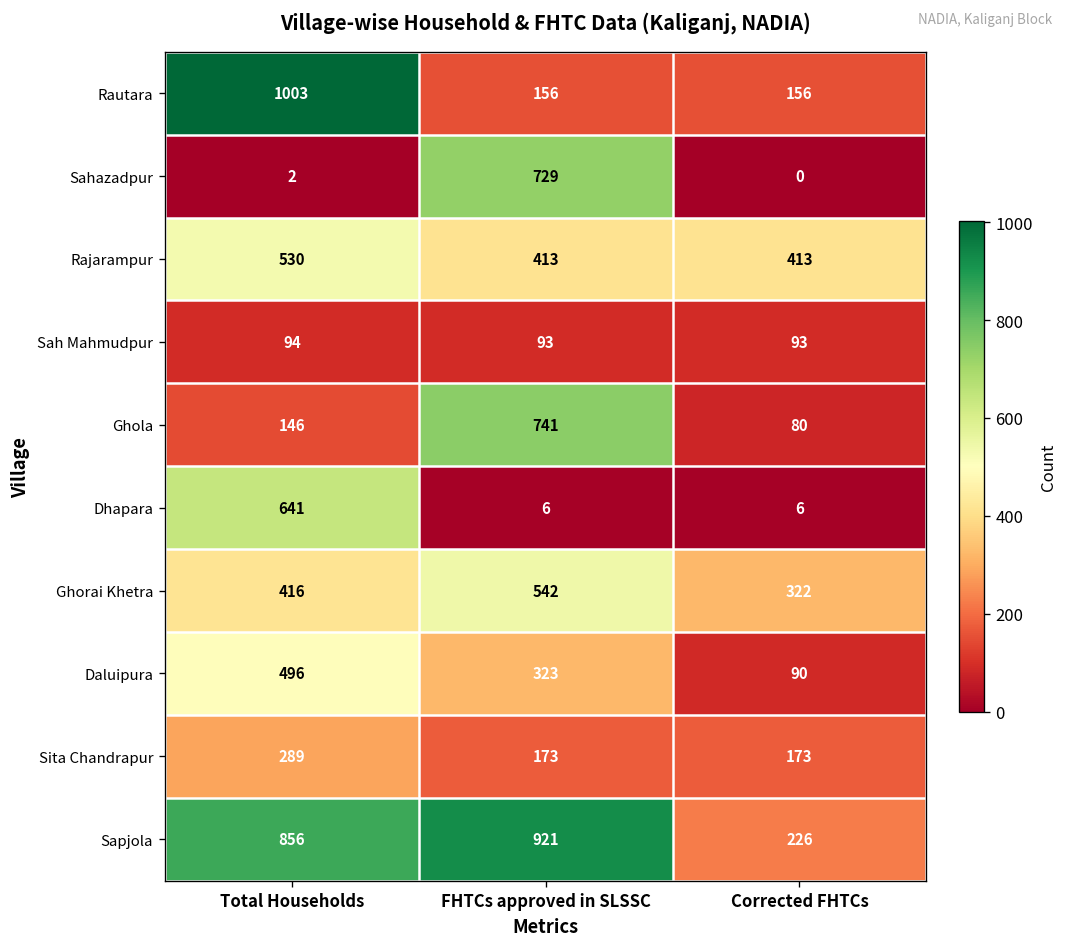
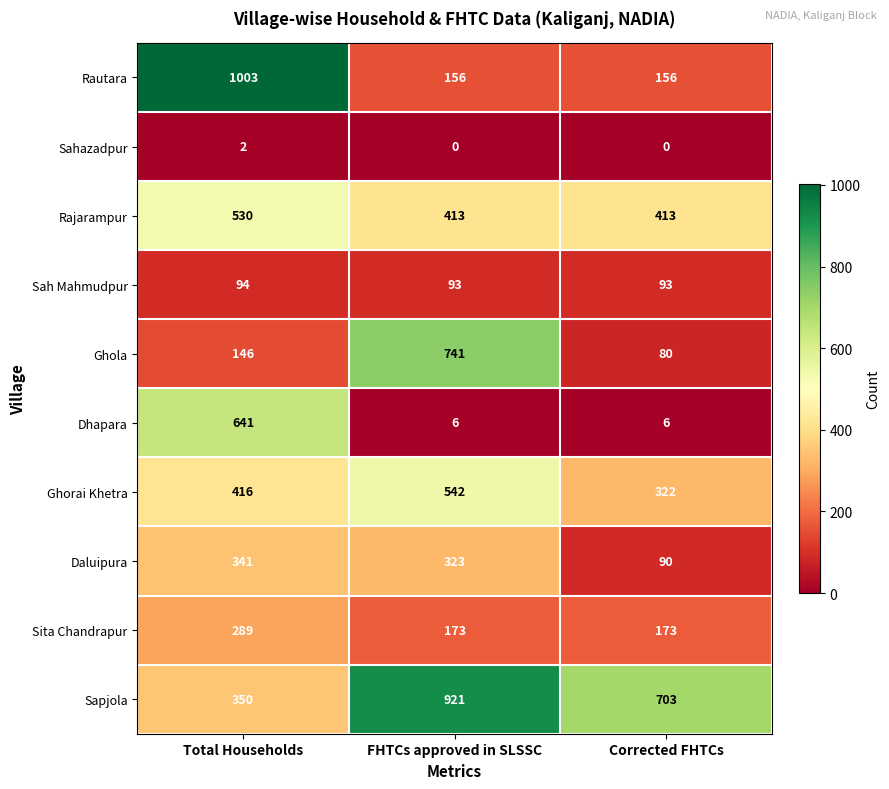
Sahazadpur, FHTCs approved in SLSSC: 729 -> 0
Daluipura, Total Households: 496 -> 341
Sapjola, Total Households: 856 -> 350
Sapjola, Corrected FHTCs: 226 -> 703
